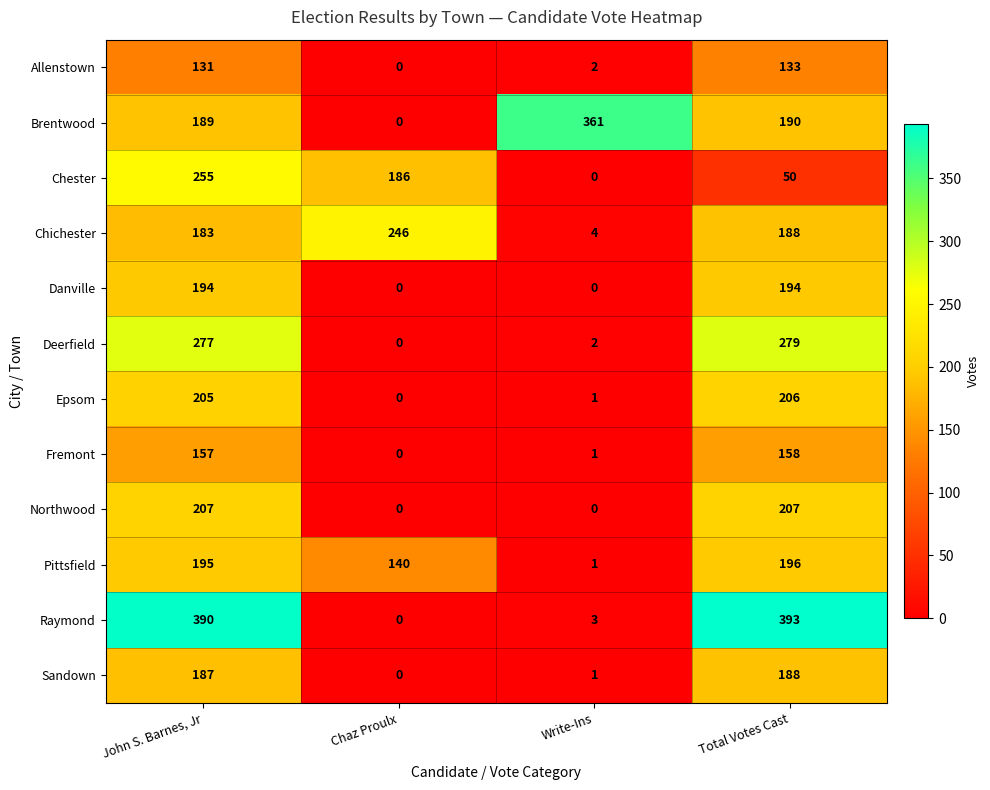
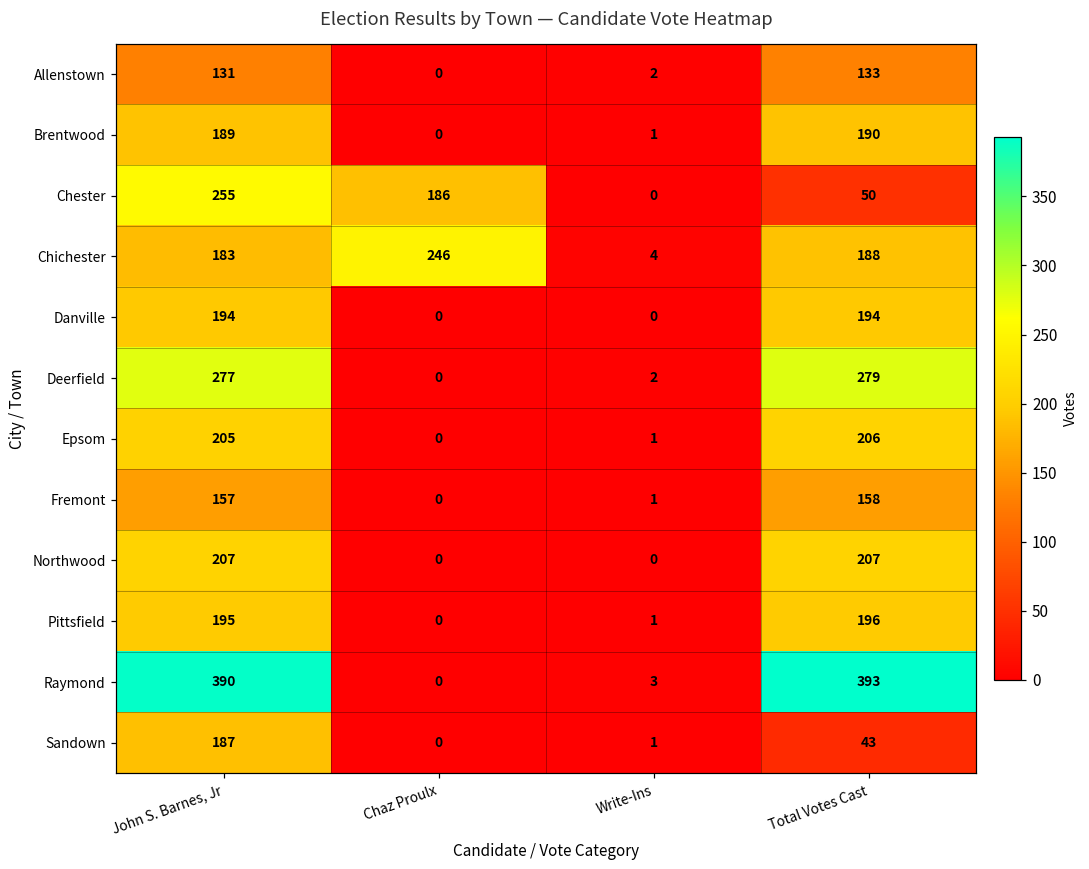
Brentwood, Write-Ins: 361 -> 1
Pittsfield, Chaz Proulx: 140 -> 0
Sandown, Total Votes Cast: 188 -> 43
